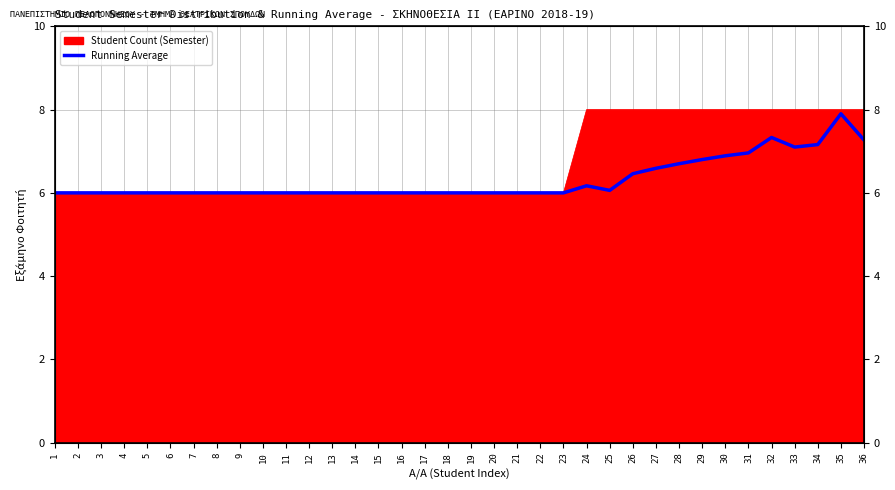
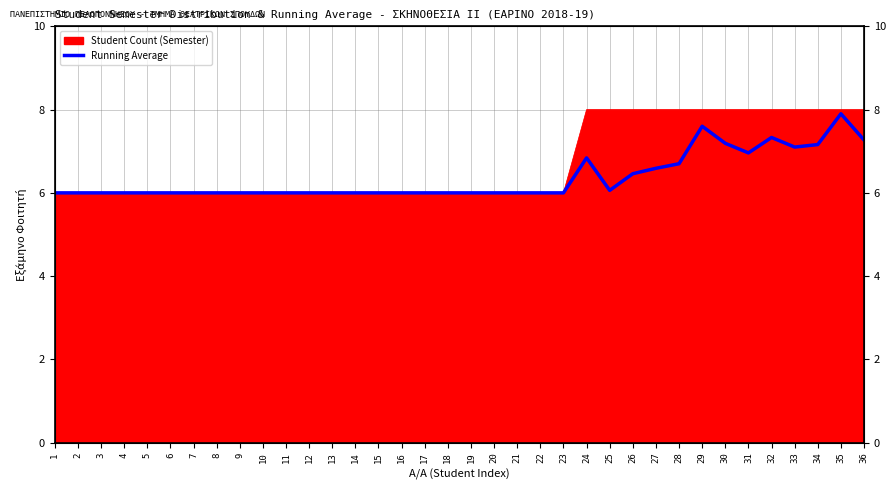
Running Average, 24: 6.2 -> 6.8
Running Average, 29: 6.8 -> 7.6
Running Average, 30: 6.9 -> 7.2
